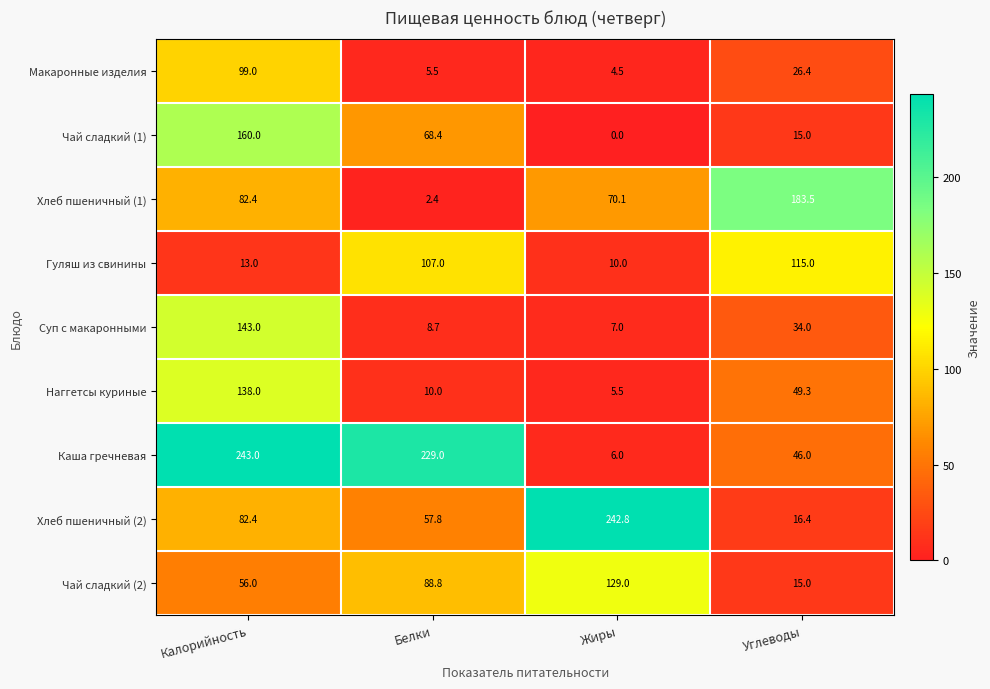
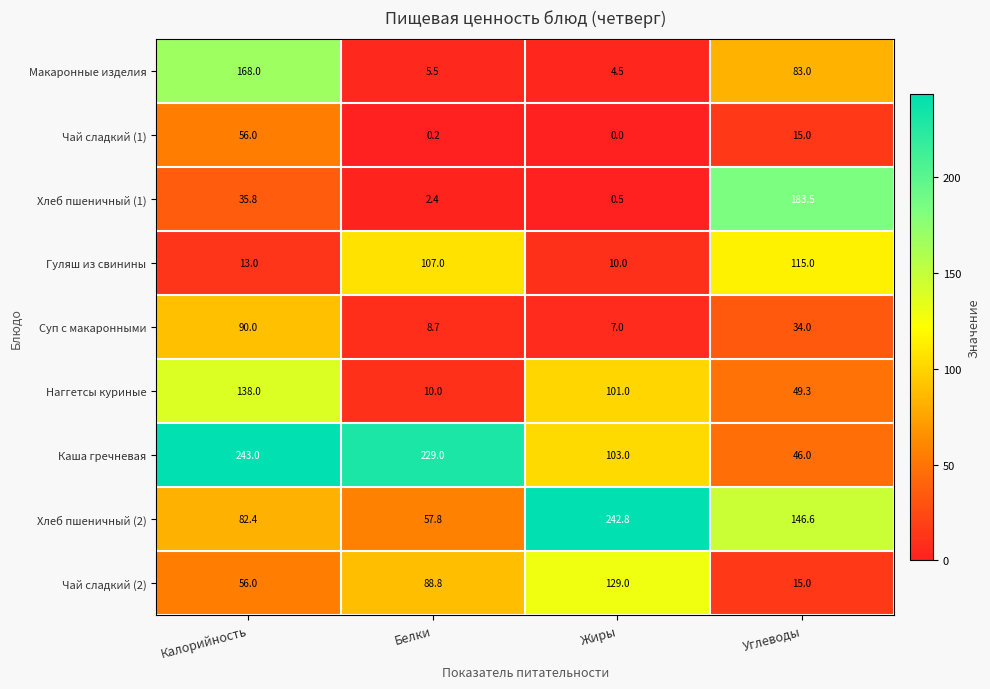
Макаронные изделия, Калорийность: 99.0 -> 168.0
Макаронные изделия, Углеводы: 26.4 -> 83.0
Чай сладкий (1), Калорийность: 160.0 -> 56.0
Чай сладкий (1), Белки: 68.4 -> 0.2
Хлеб пшеничный (1), Калорийность: 82.4 -> 35.8
Хлеб пшеничный (1), Жиры: 70.1 -> 0.5
Суп с макаронными, Калорийность: 143.0 -> 90.0
Наггетсы куриные, Жиры: 5.5 -> 101.0
Каша гречневая, Жиры: 6.0 -> 103.0
Хлеб пшеничный (2), Углеводы: 16.4 -> 146.6
